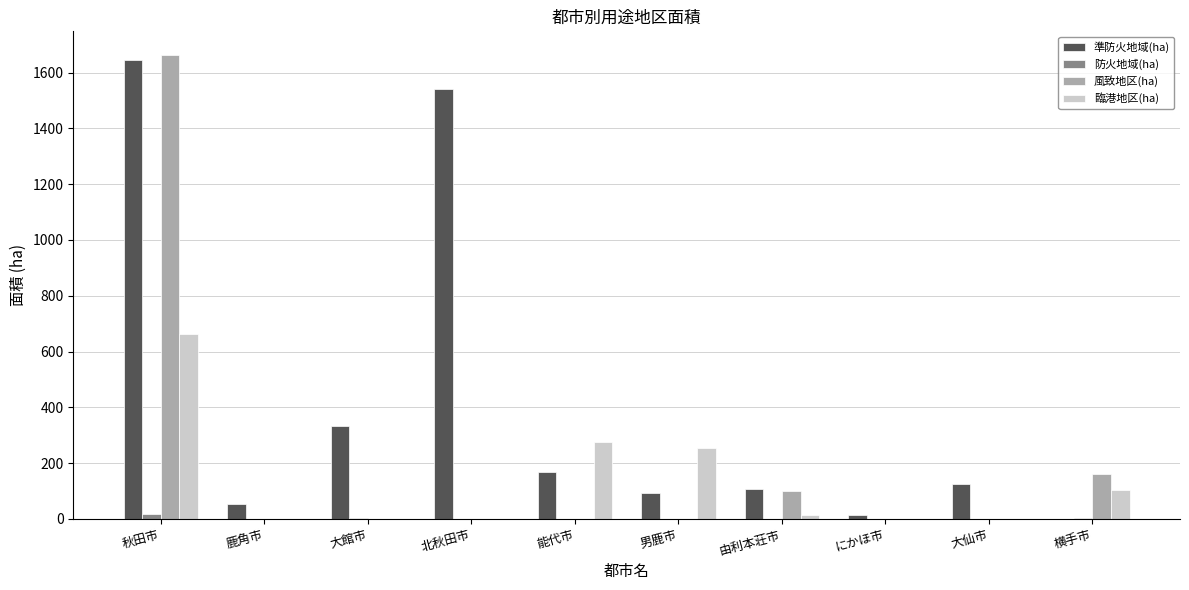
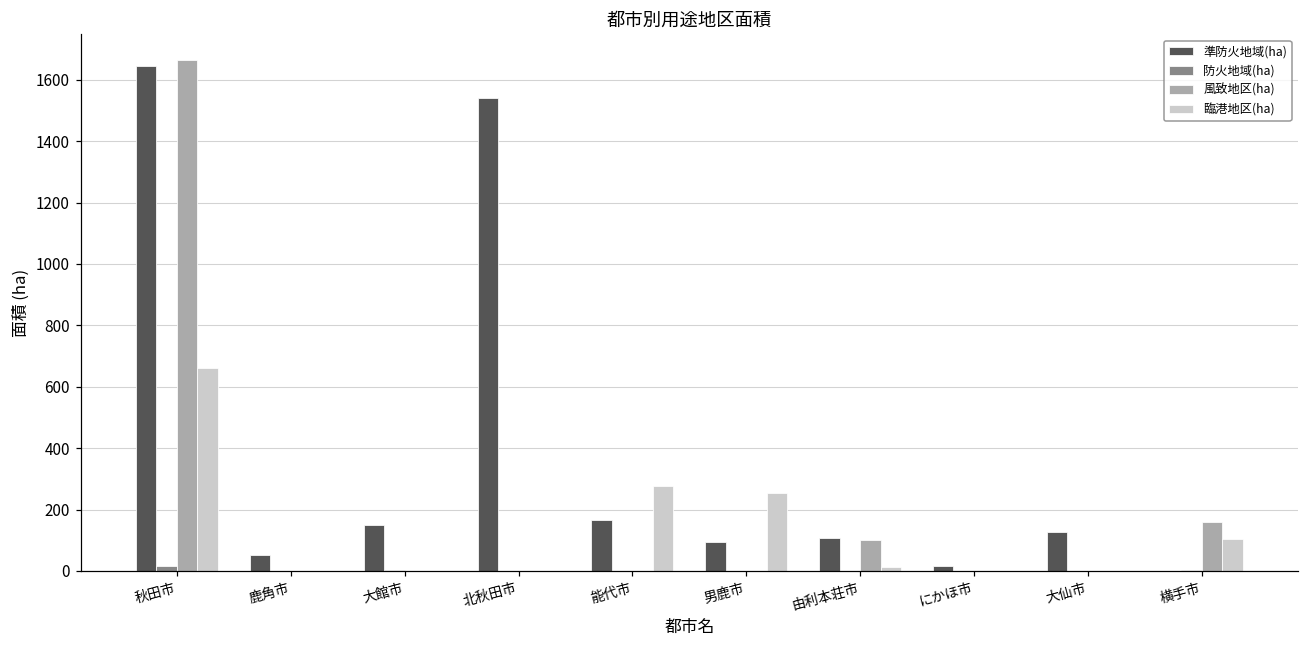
準防火地域(ha), 大館市: 330 -> 150
